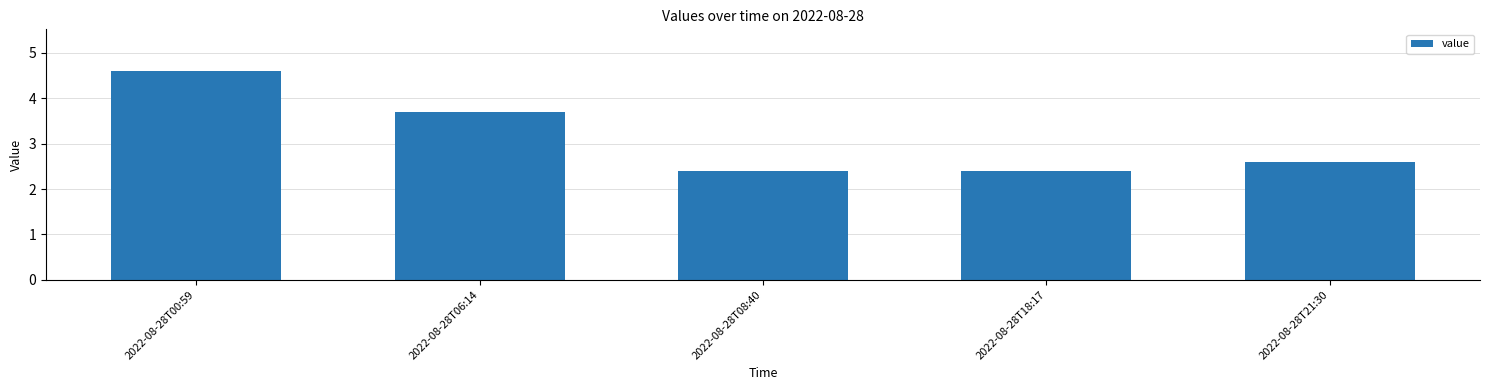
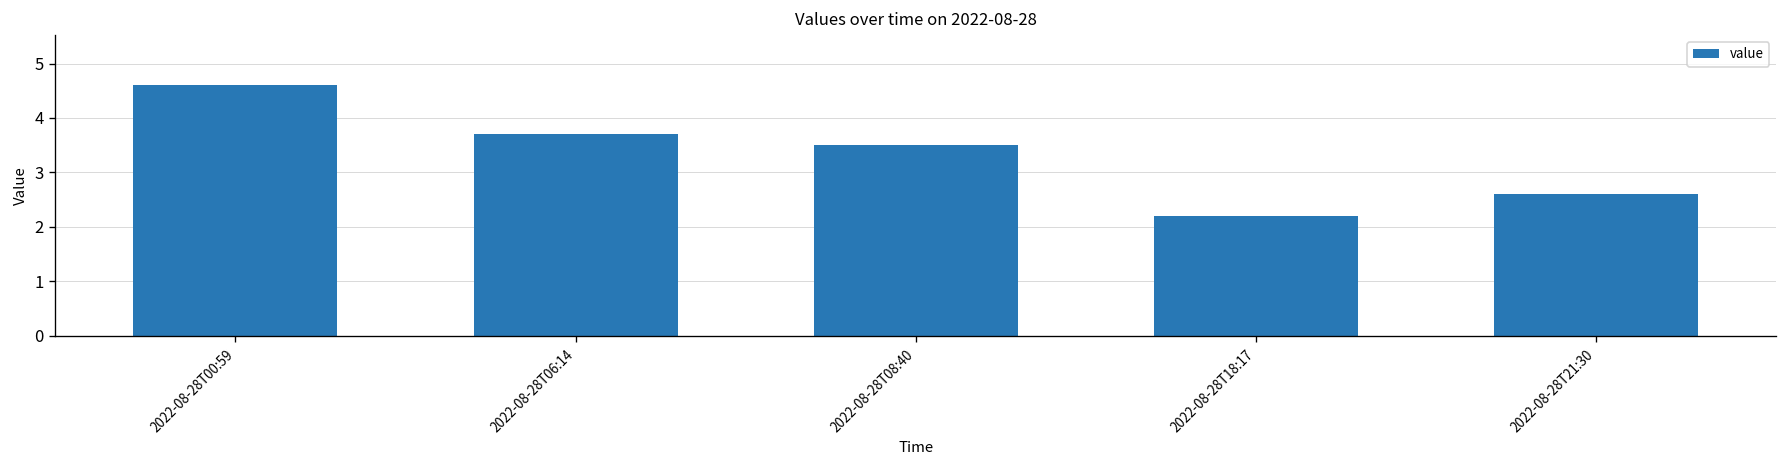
2022-08-28T08:40: 2.4 -> 3.5
2022-08-28T18:17: 2.4 -> 2.2
